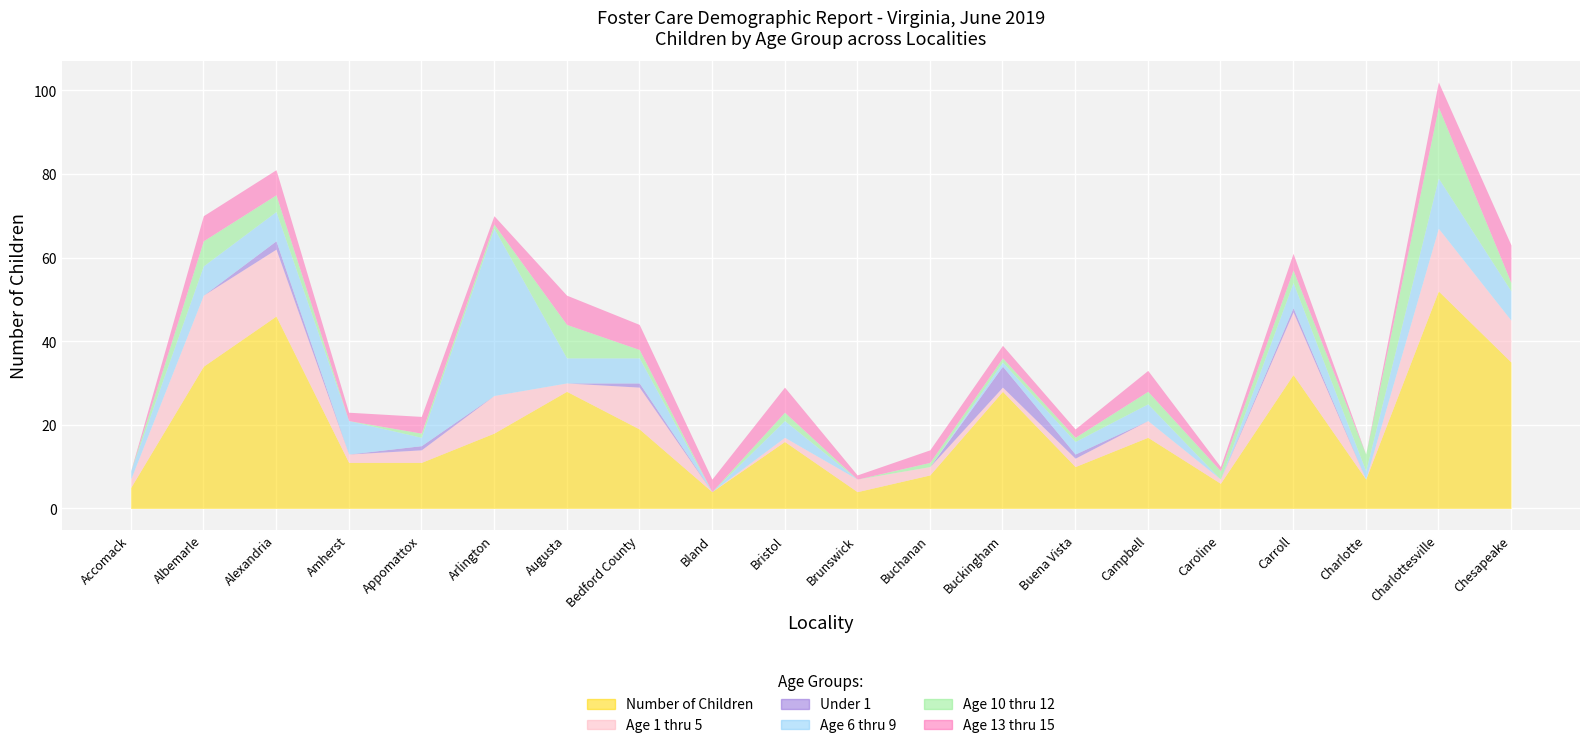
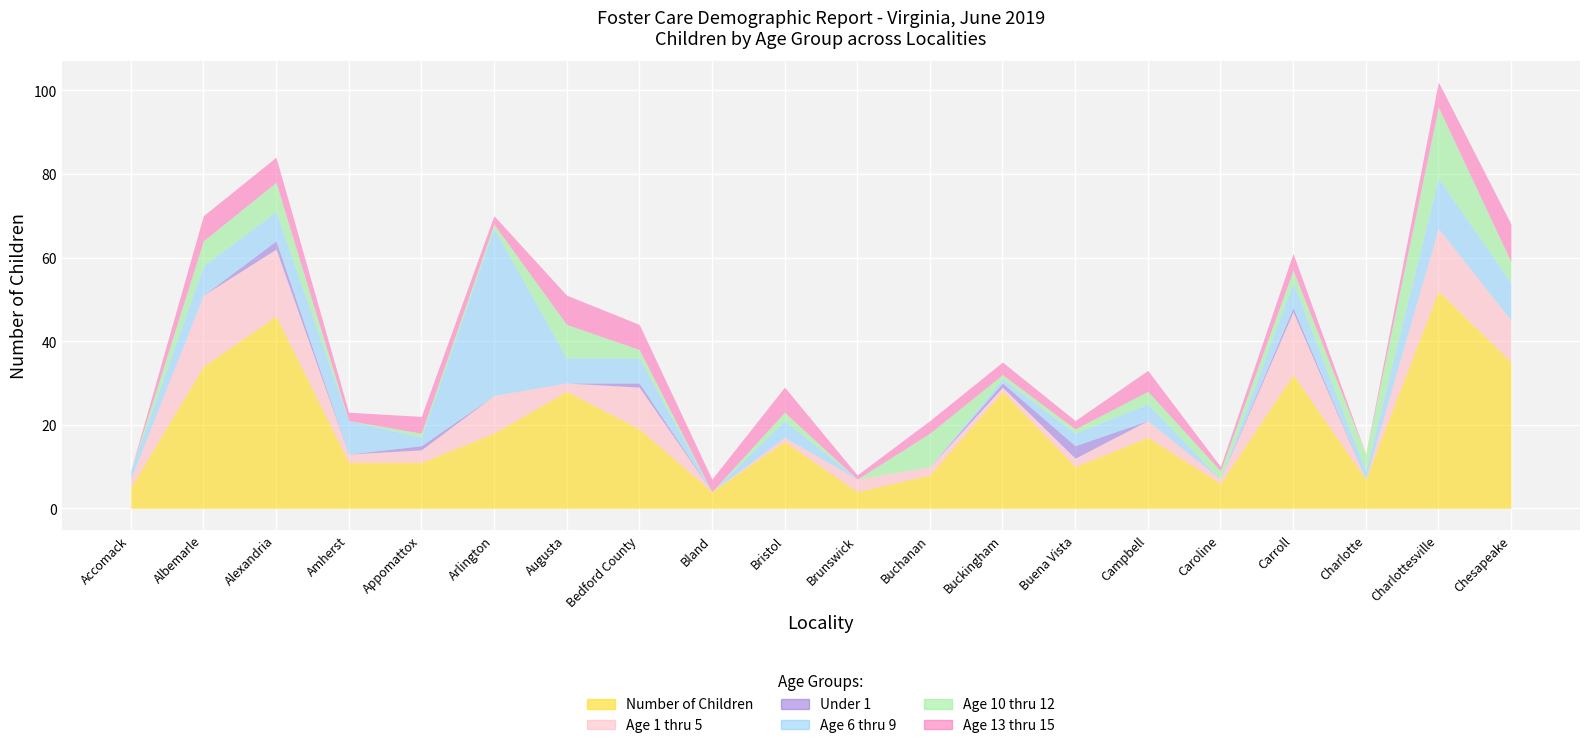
Age 10 thru 12, Alexandria: 4 -> 7
Age 10 thru 12, Buchanan: 1 -> 8
Under 1, Buckingham: 5 -> 1
Under 1, Buena Vista: 1 -> 3
Age 6 thru 9, Chesapeake: 7 -> 9
Age 10 thru 12, Chesapeake: 2 -> 5
